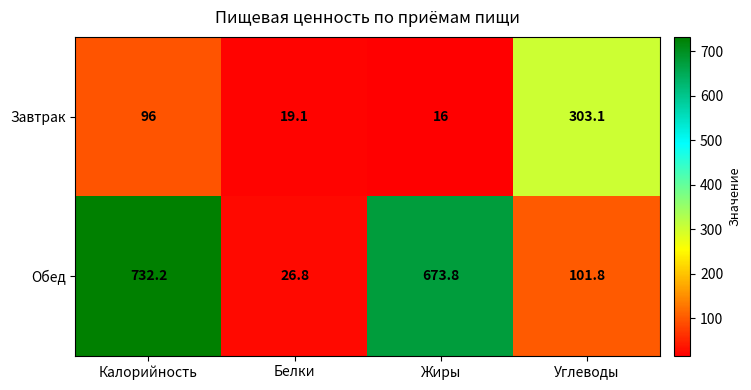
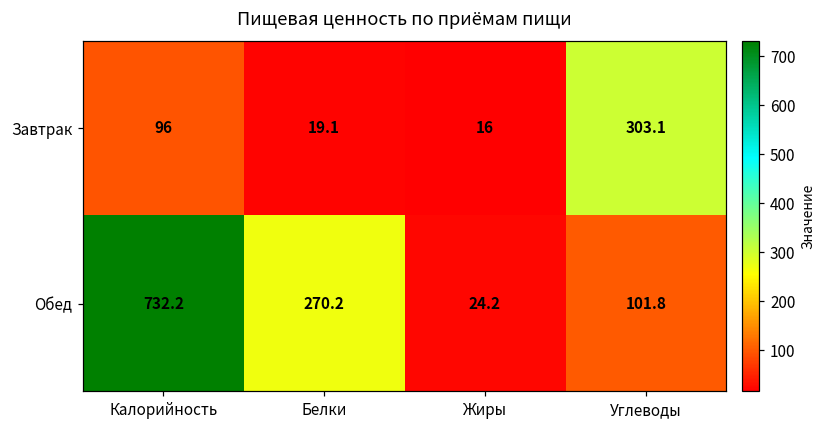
Обед, Белки: 26.8 -> 270.2
Обед, Жиры: 673.8 -> 24.2
